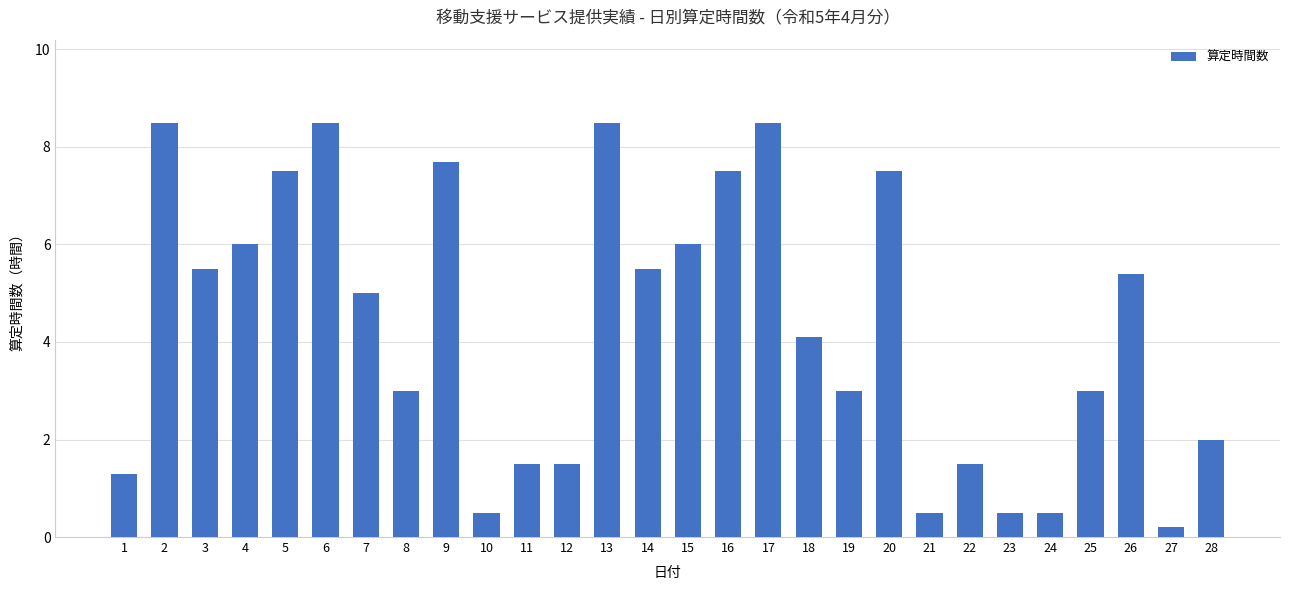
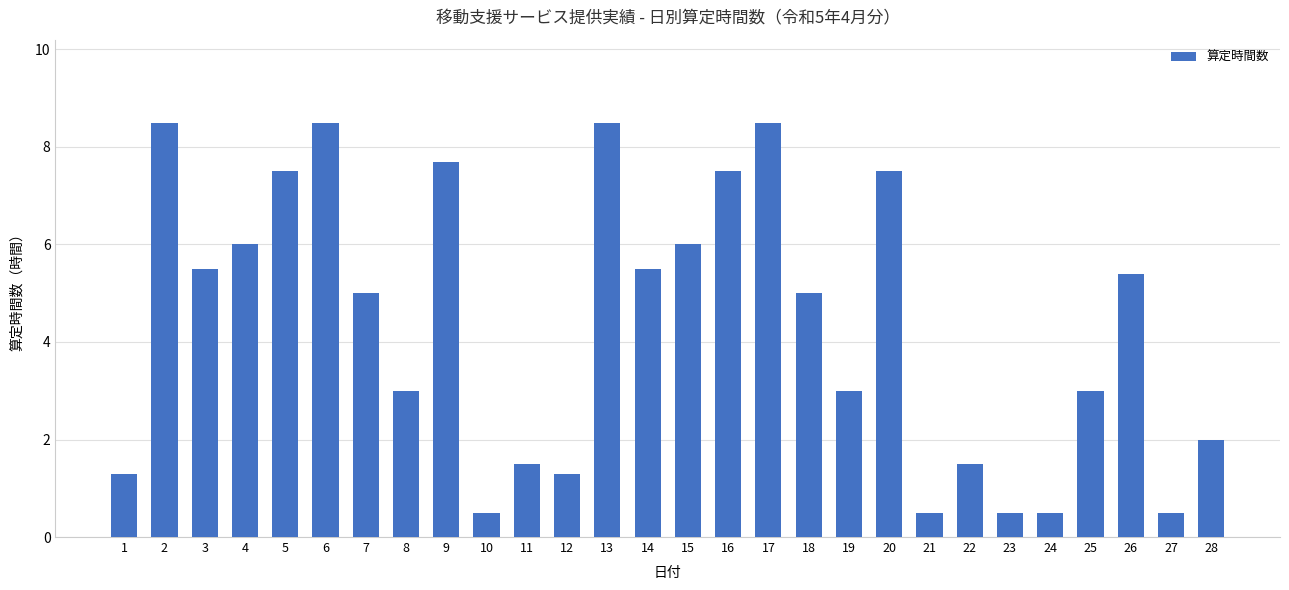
12: 1.5 -> 1.3
18: 4.1 -> 5.0
27: 0.2 -> 0.5
